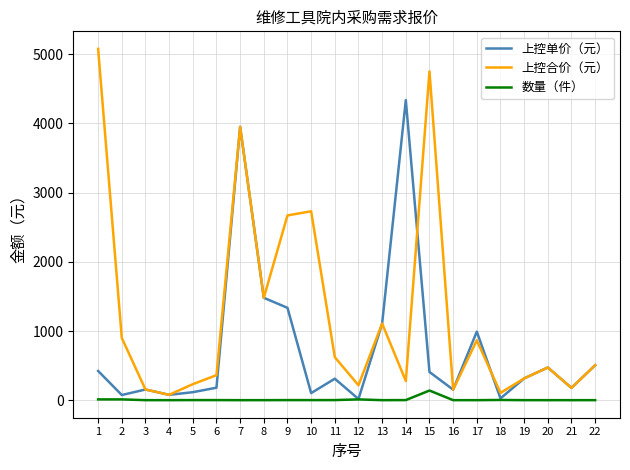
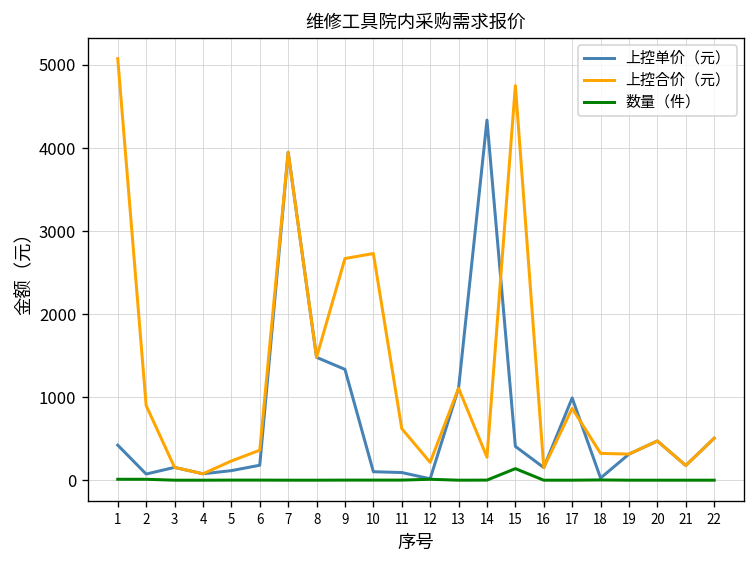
上控单价（元）, 11: 300 -> 100
上控合价（元）, 18: 100 -> 300
